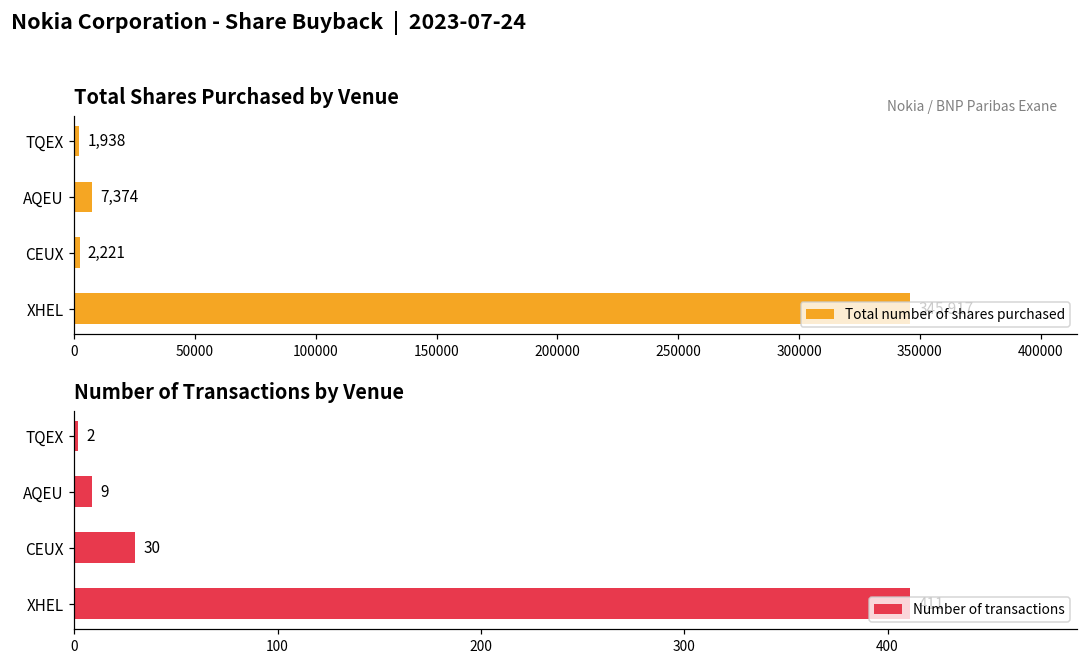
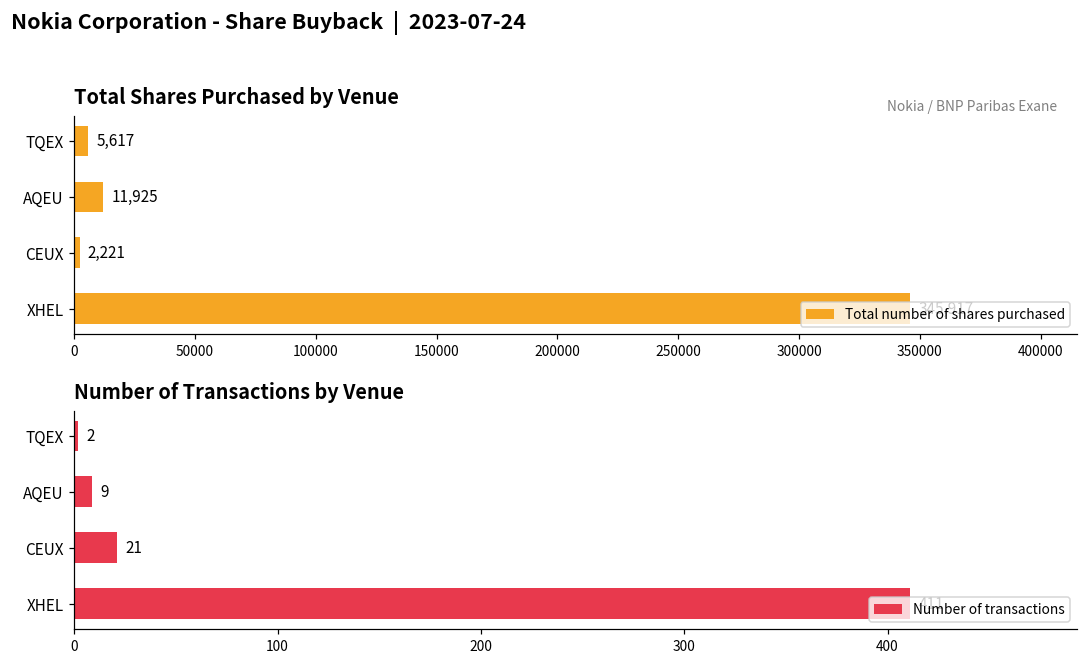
Total Shares Purchased by Venue, TQEX: 1,938 -> 5,617
Total Shares Purchased by Venue, AQEU: 7,374 -> 11,925
Number of Transactions by Venue, CEUX: 30 -> 21
